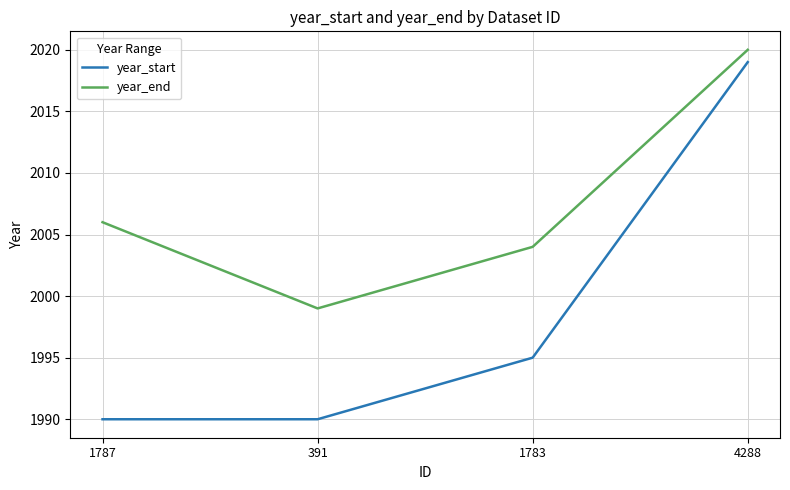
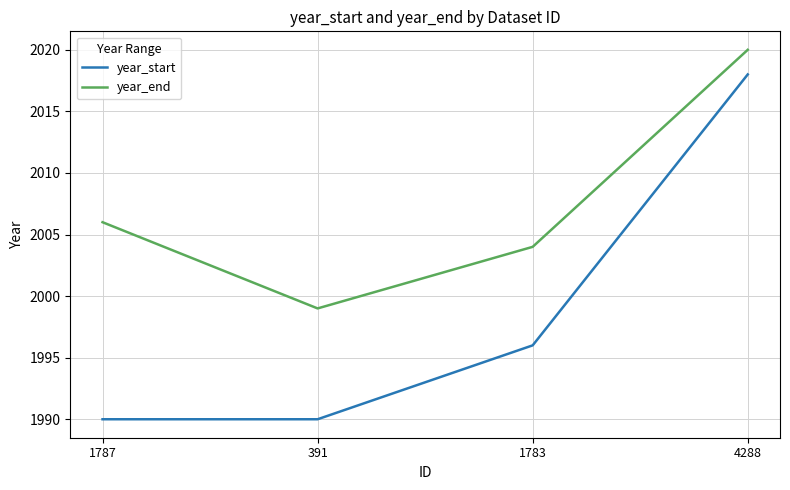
year_start, 1783: 1995 -> 1996
year_start, 4288: 2019 -> 2018
